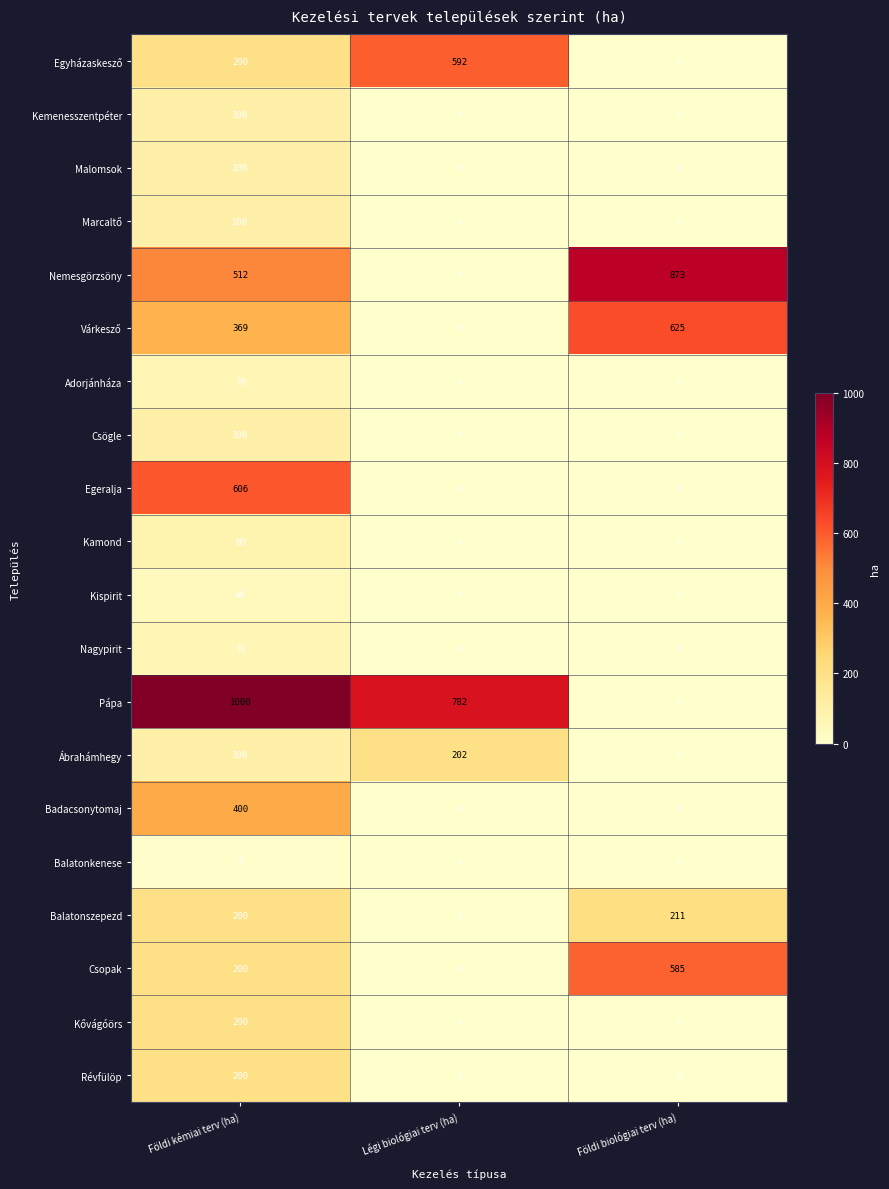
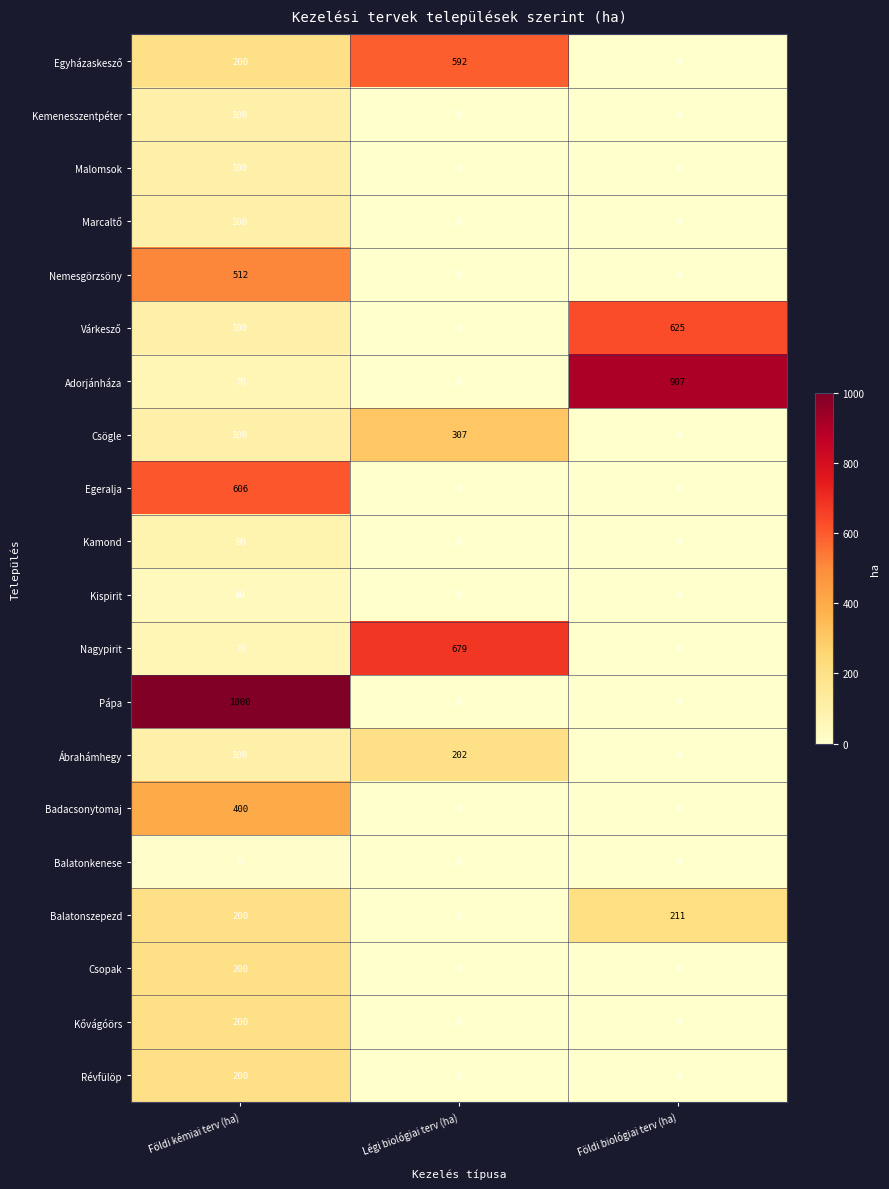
Nemesgörzsöny, Földi biológiai terv (ha): 873 -> 0
Várkesző, Földi kémiai terv (ha): 369 -> 100
Adorjánháza, Földi biológiai terv (ha): 0 -> 907
Csögle, Légi biológiai terv (ha): 0 -> 307
Nagypirit, Légi biológiai terv (ha): 0 -> 679
Pápa, Légi biológiai terv (ha): 782 -> 0
Csopak, Földi biológiai terv (ha): 585 -> 0
